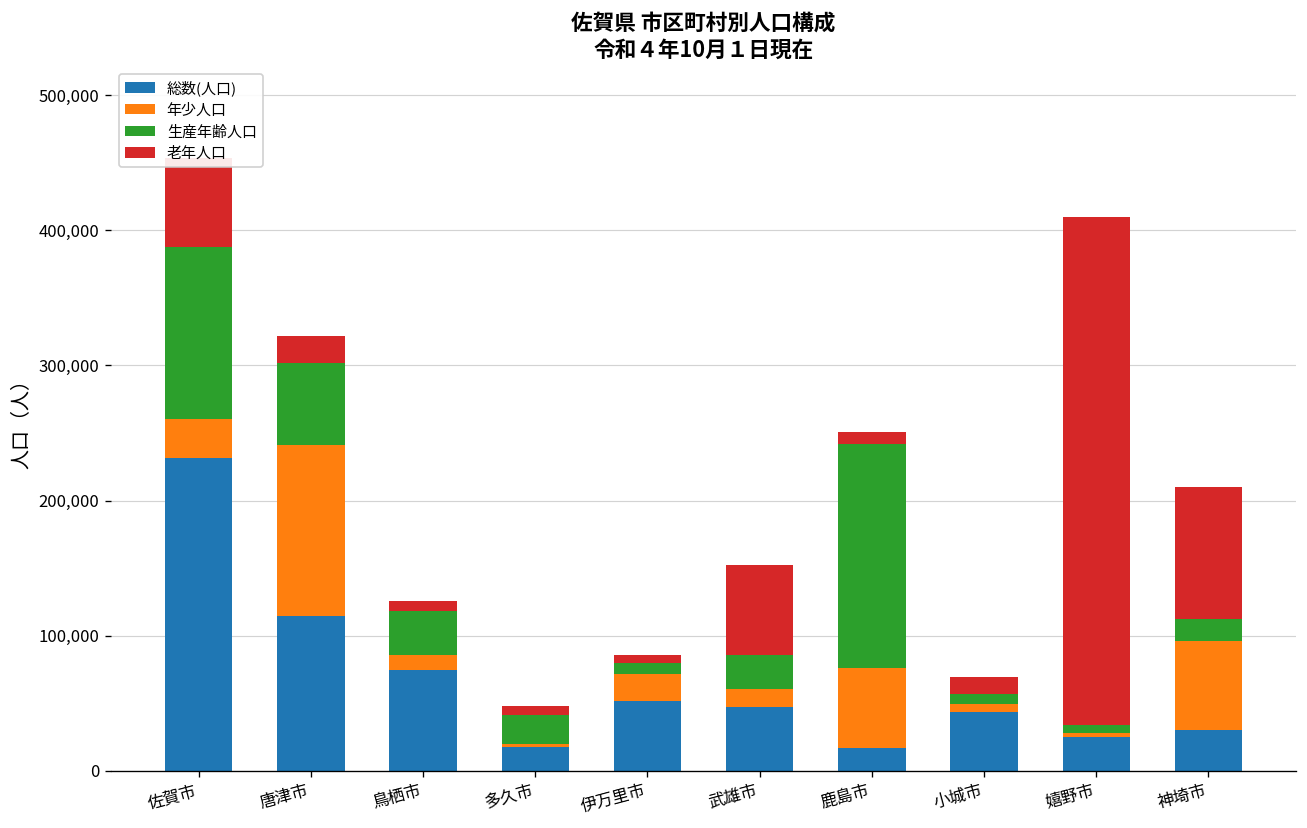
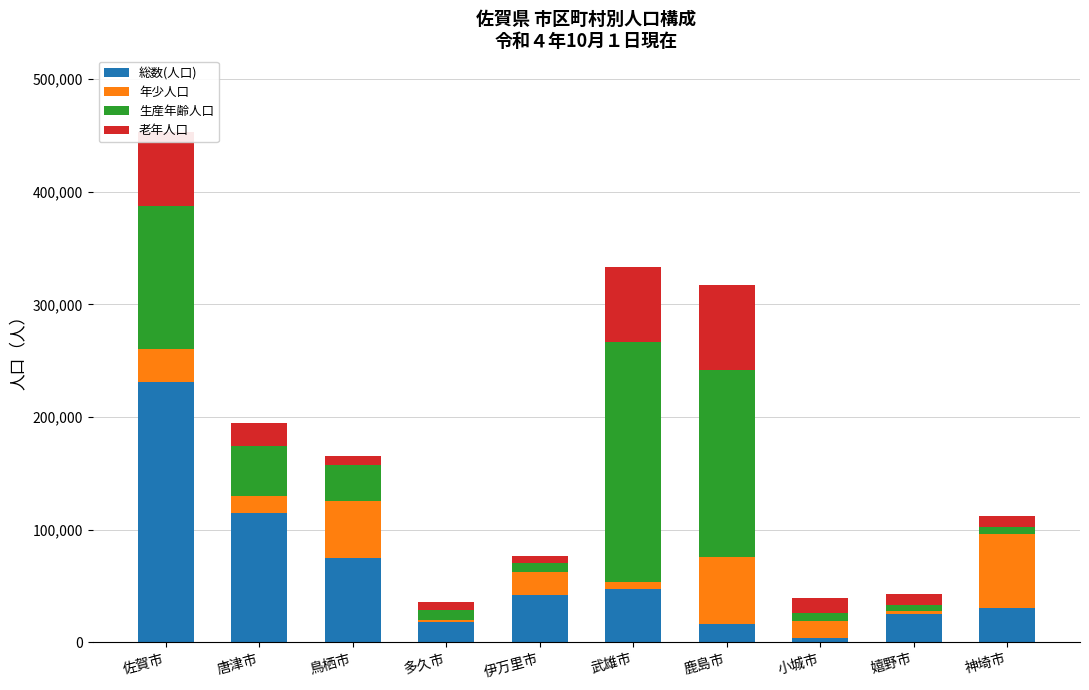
年少人口, 唐津市: 127,000 -> 15,000
生産年齢人口, 唐津市: 60,000 -> 45,000
年少人口, 鳥栖市: 11,000 -> 50,000
生産年齢人口, 多久市: 22,000 -> 9,000
総数(人口), 伊万里市: 51,000 -> 43,000
年少人口, 武雄市: 14,000 -> 6,000
生産年齢人口, 武雄市: 25,000 -> 213,000
老年人口, 鹿島市: 9,000 -> 76,000
総数(人口), 小城市: 43,000 -> 4,000
年少人口, 小城市: 6,000 -> 15,000
老年人口, 嬉野市: 376,000 -> 9,000
生産年齢人口, 神埼市: 16,000 -> 6,000
老年人口, 神埼市: 98,000 -> 10,000
